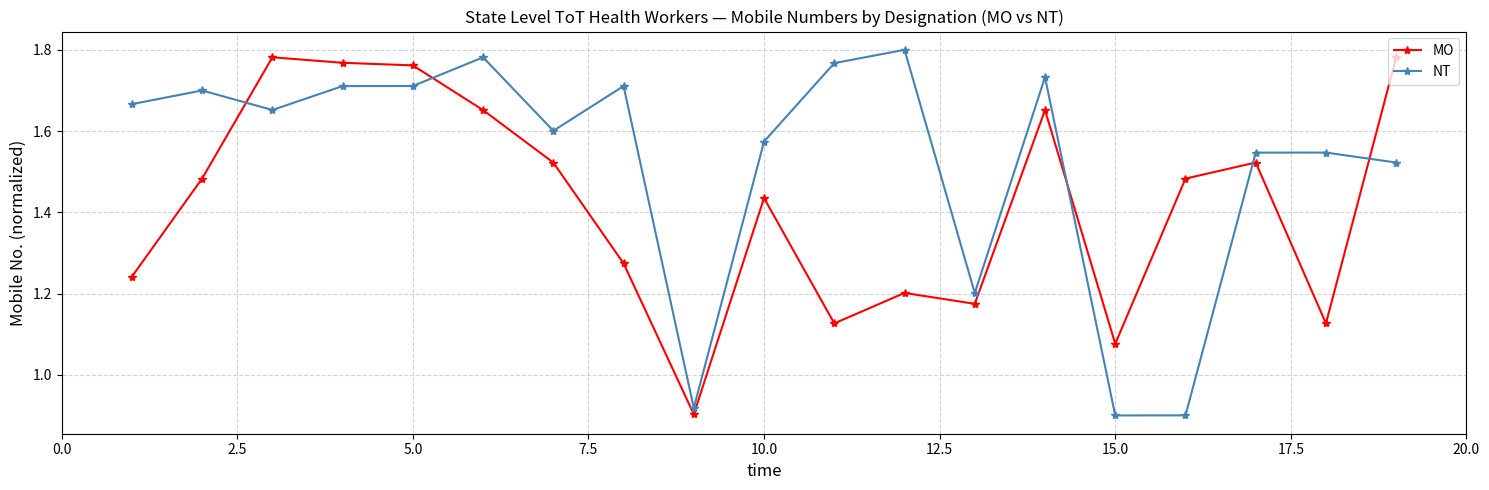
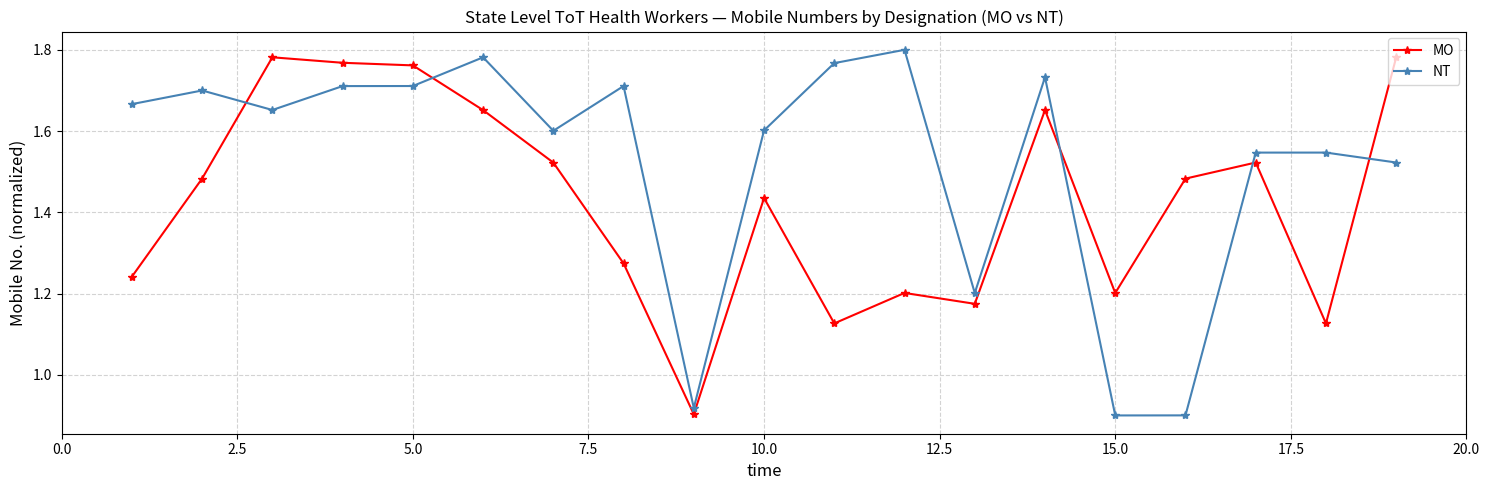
NT, 10.0: 1.57 -> 1.60
MO, 15.0: 1.08 -> 1.20
